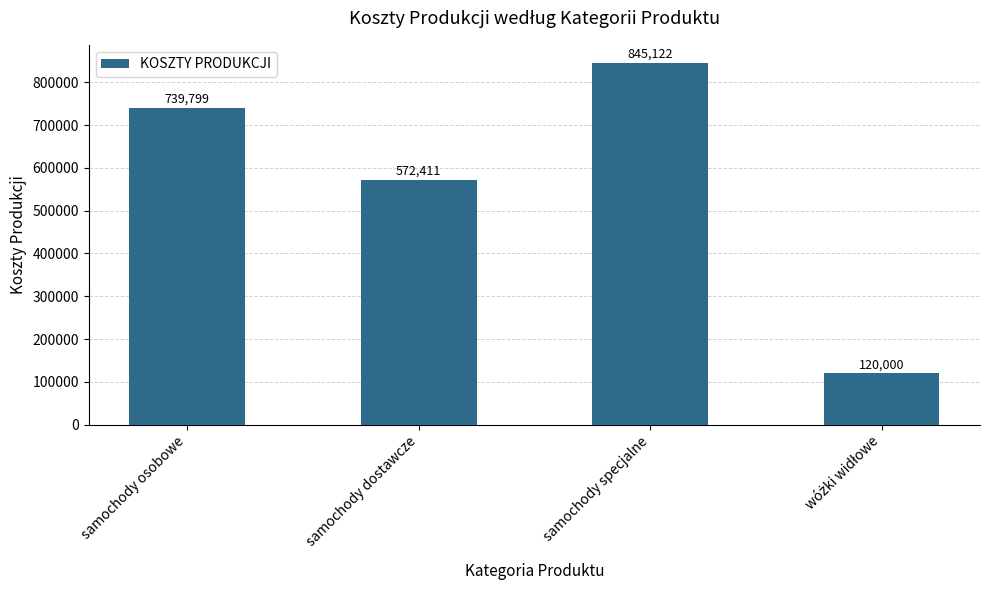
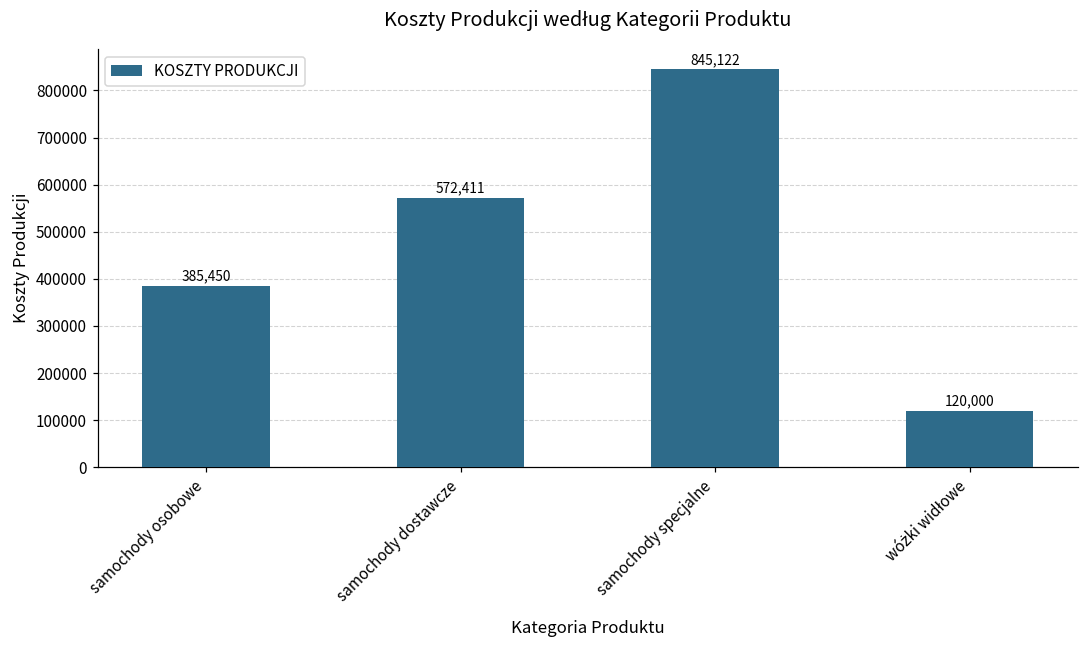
samochody osobowe: 739,799 -> 385,450
